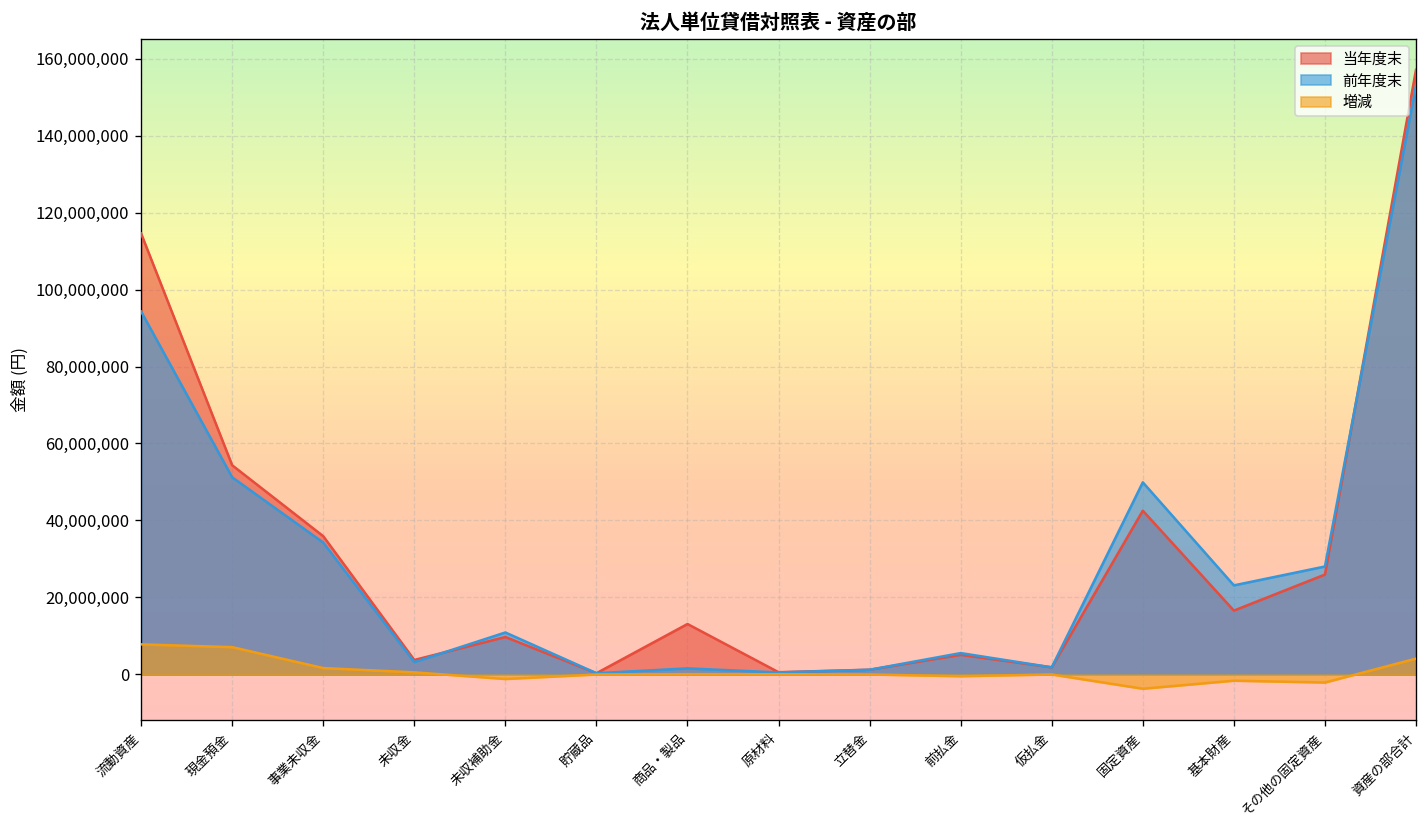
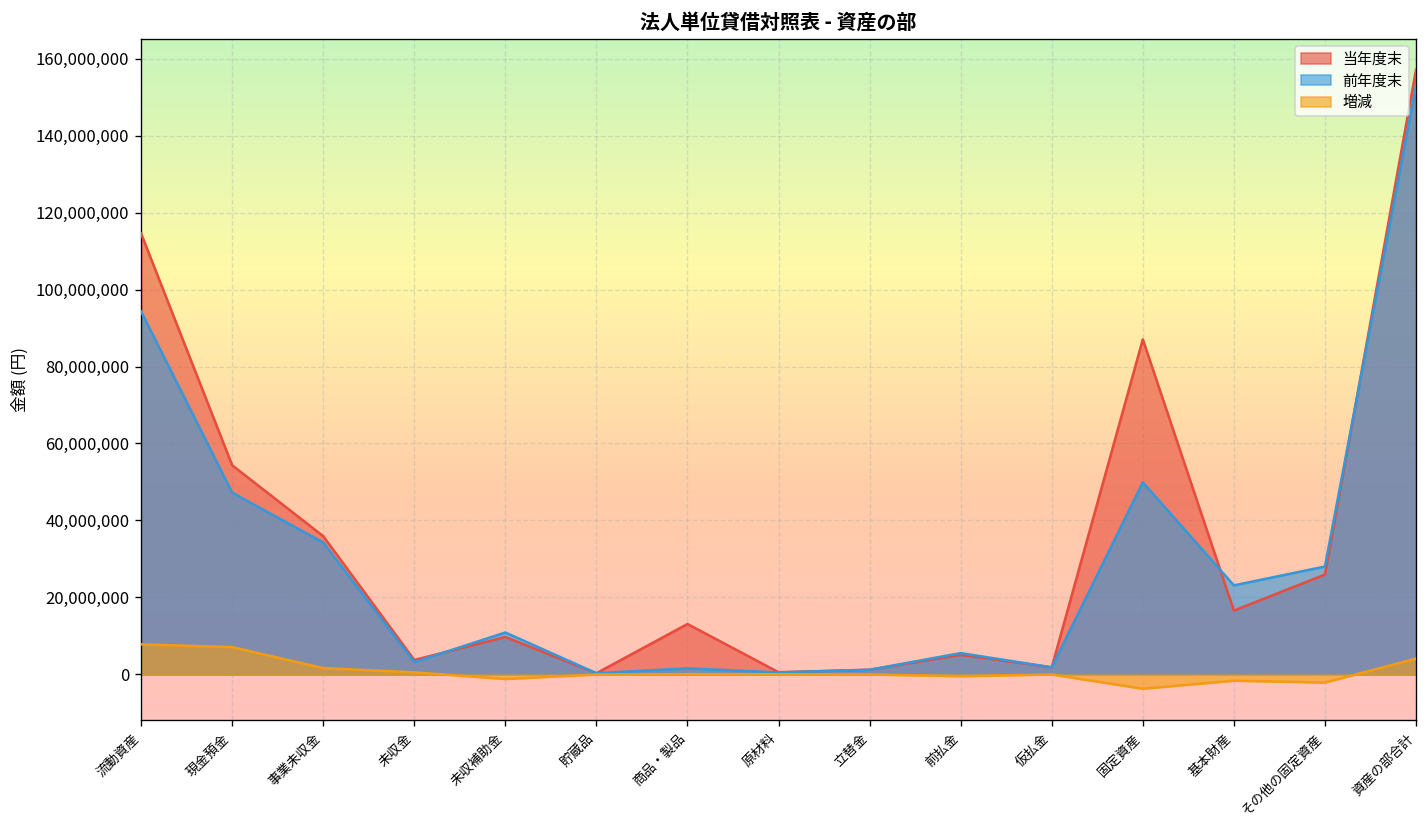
前年度末, 現金預金: 51,000,000 -> 47,000,000
当年度末, 固定資産: 43,000,000 -> 87,000,000
